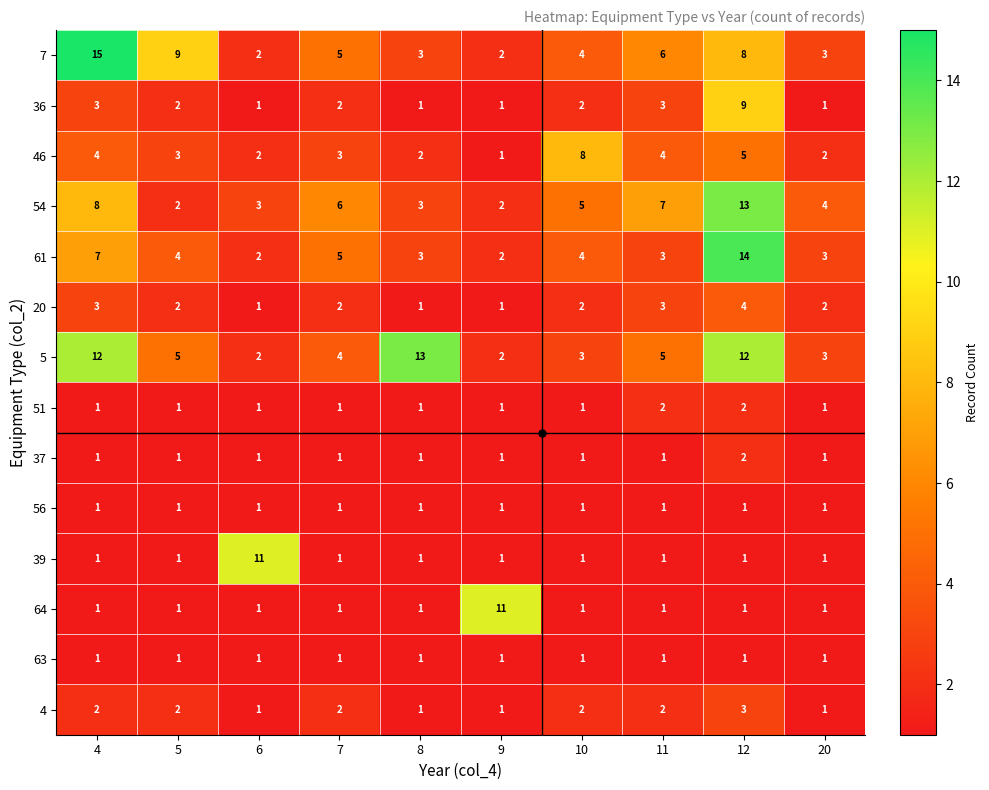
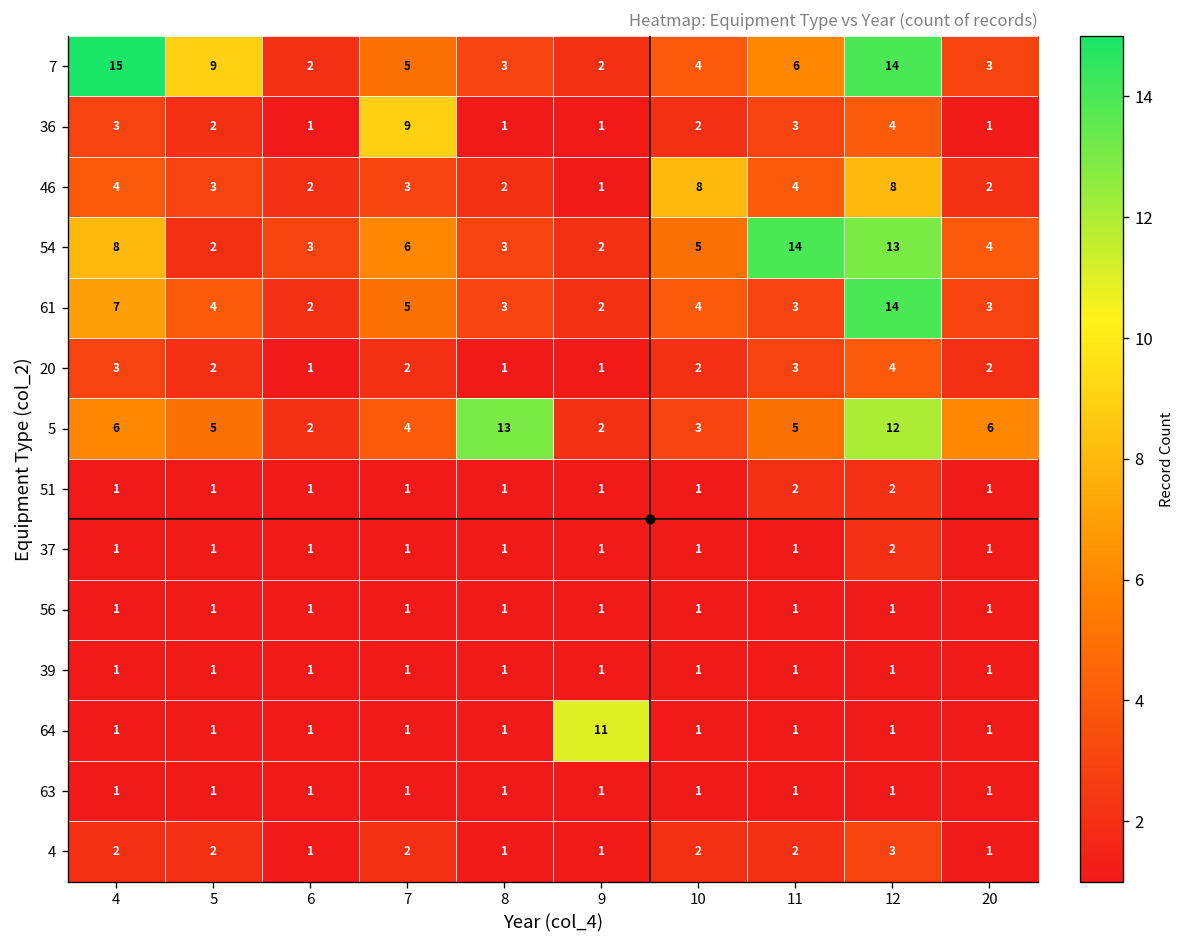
7, 12: 8 -> 14
36, 7: 2 -> 9
36, 12: 9 -> 4
46, 12: 5 -> 8
54, 11: 7 -> 14
5, 4: 12 -> 6
5, 20: 3 -> 6
39, 6: 11 -> 1
